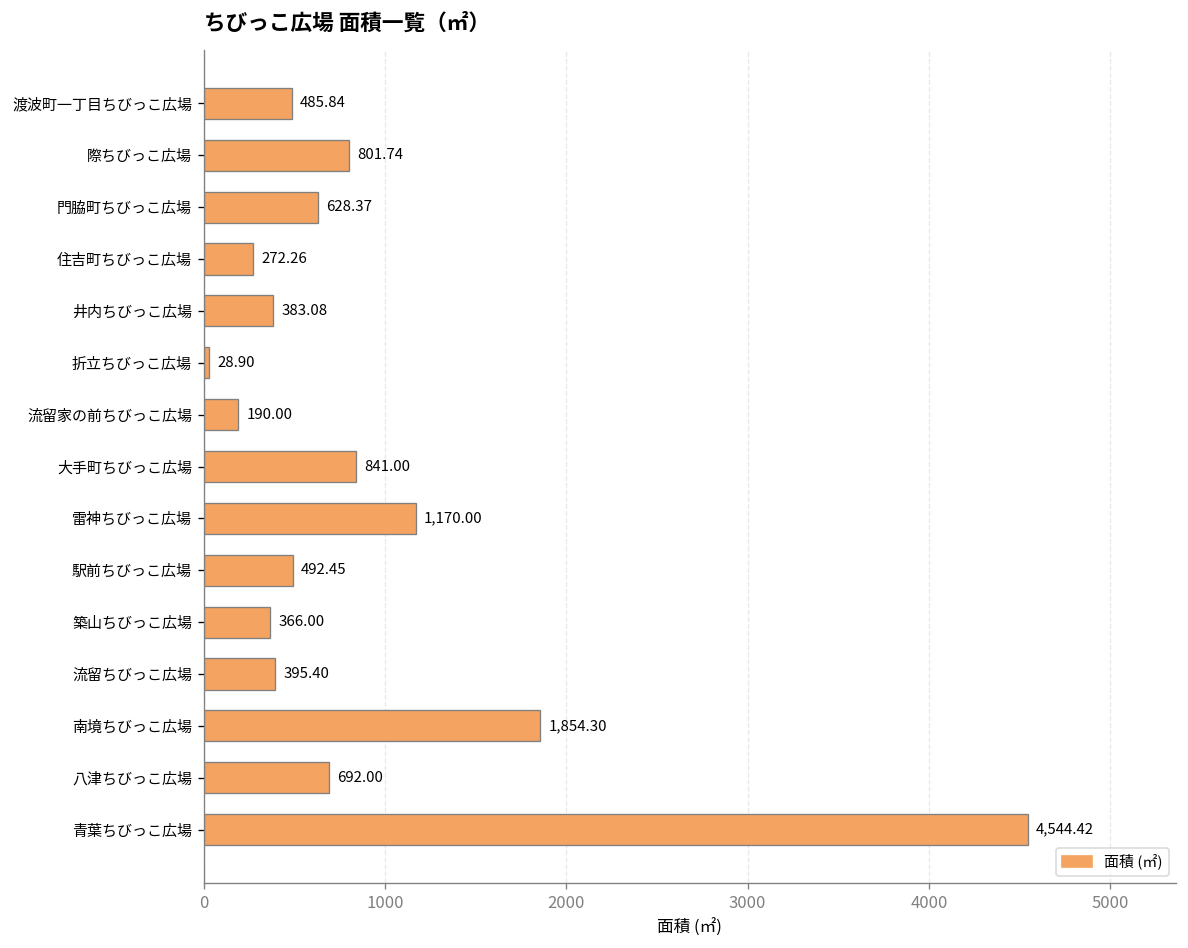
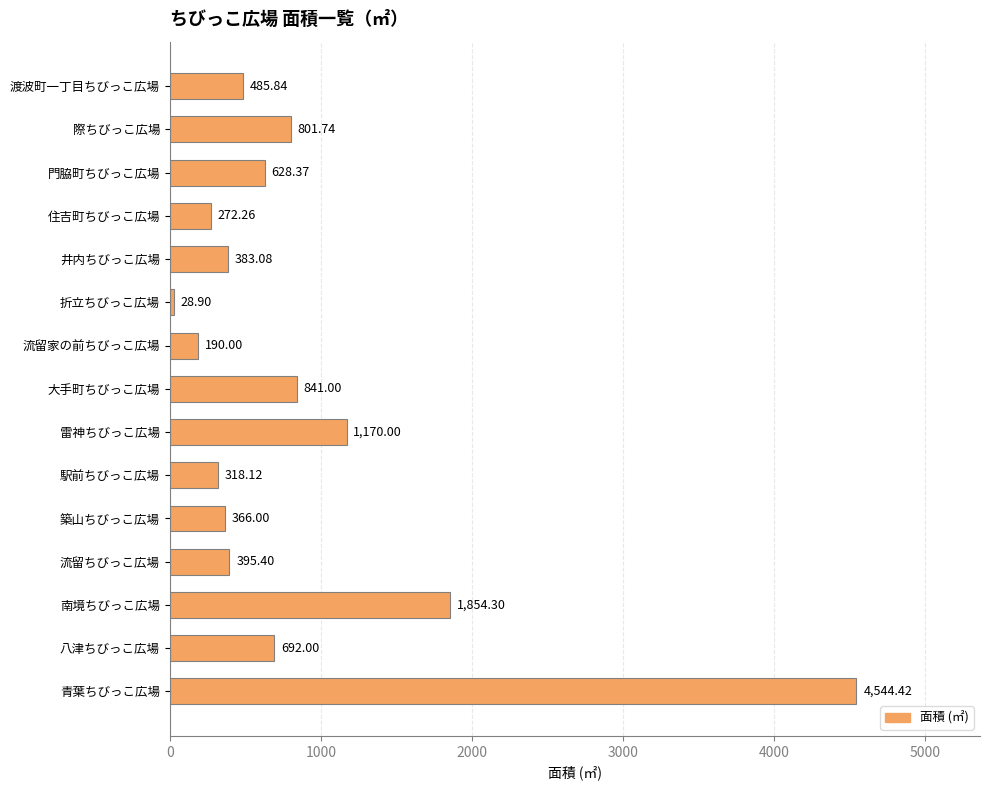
駅前ちびっこ広場: 492.45 -> 318.12
